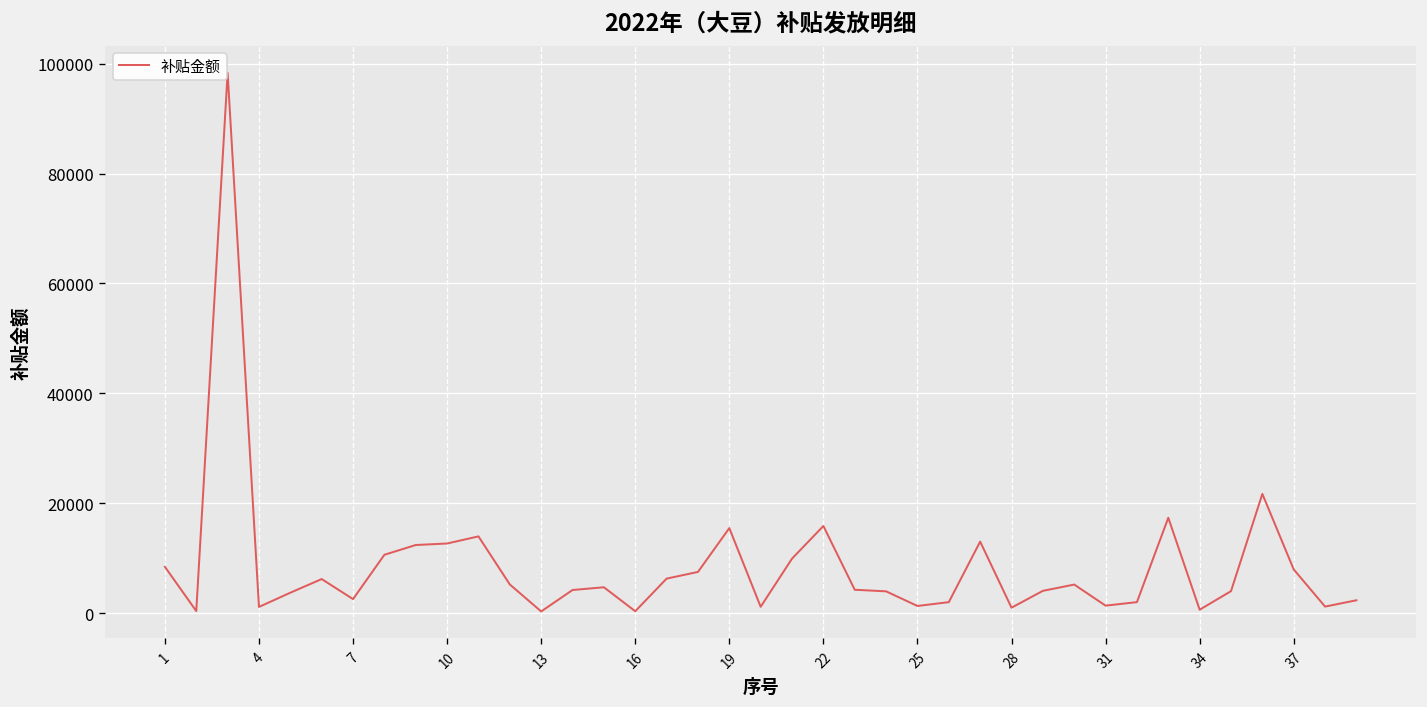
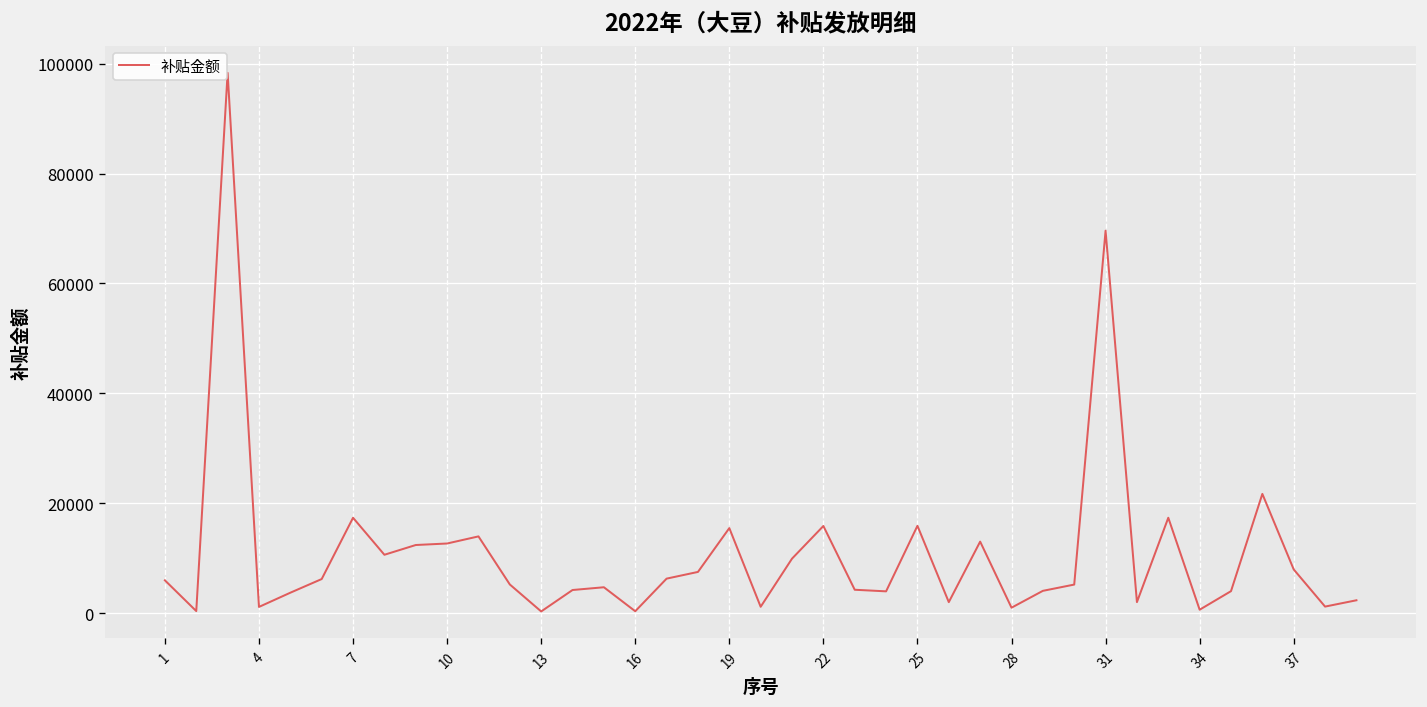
1: 8000 -> 6000
7: 3000 -> 17000
25: 1000 -> 16000
31: 1000 -> 70000
